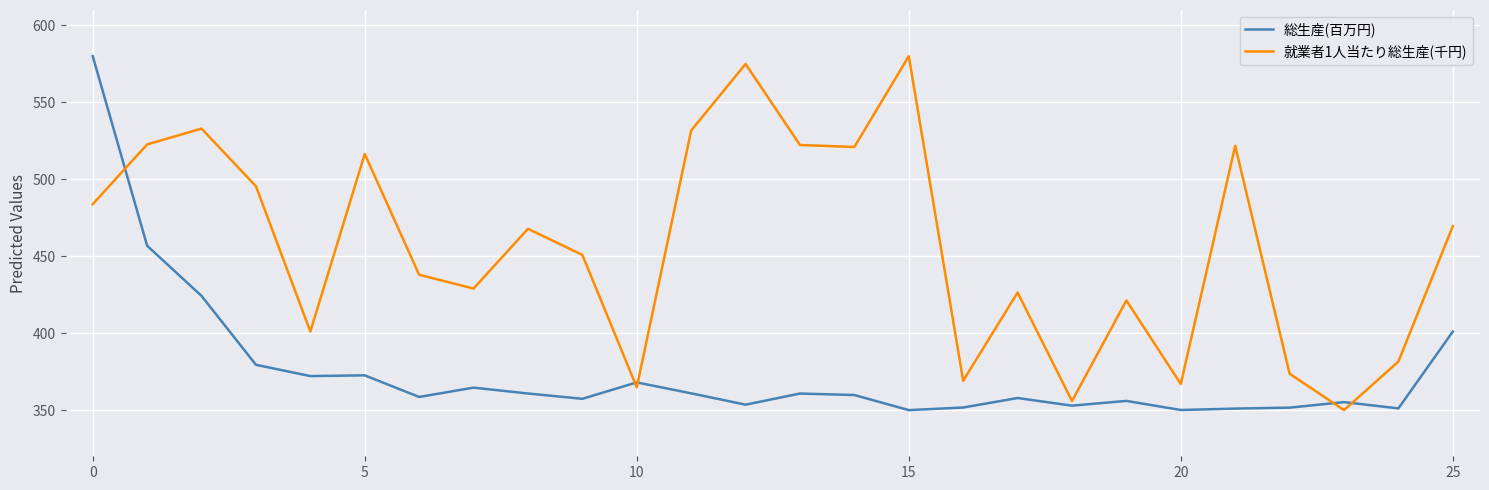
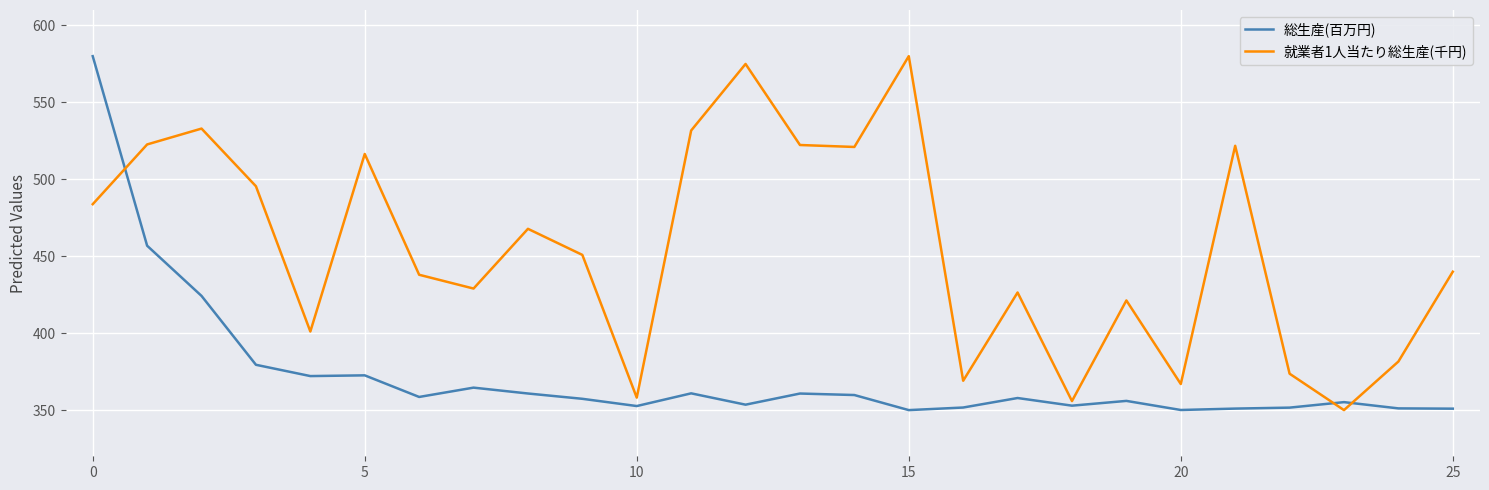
総生産(百万円), 10: 368 -> 353
就業者1人当たり総生産(千円), 10: 365 -> 358
総生産(百万円), 25: 401 -> 351
就業者1人当たり総生産(千円), 25: 470 -> 440
